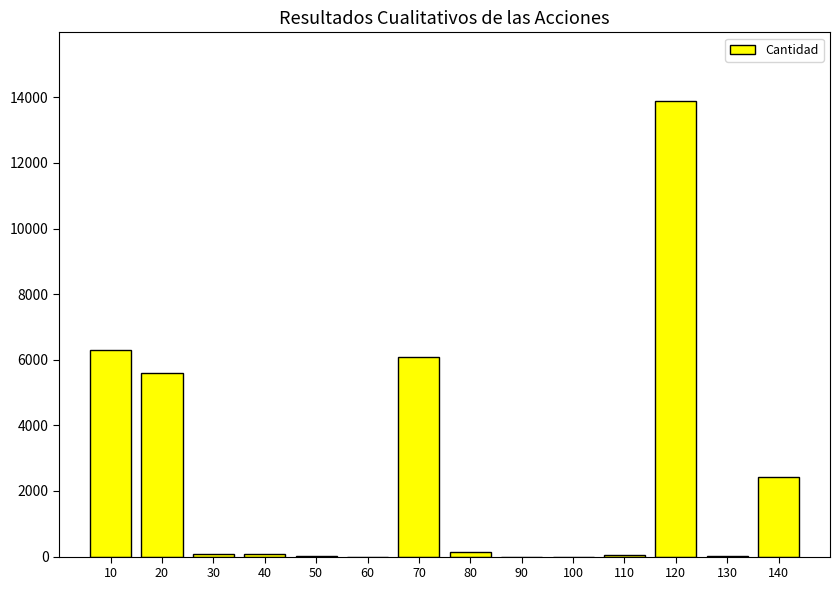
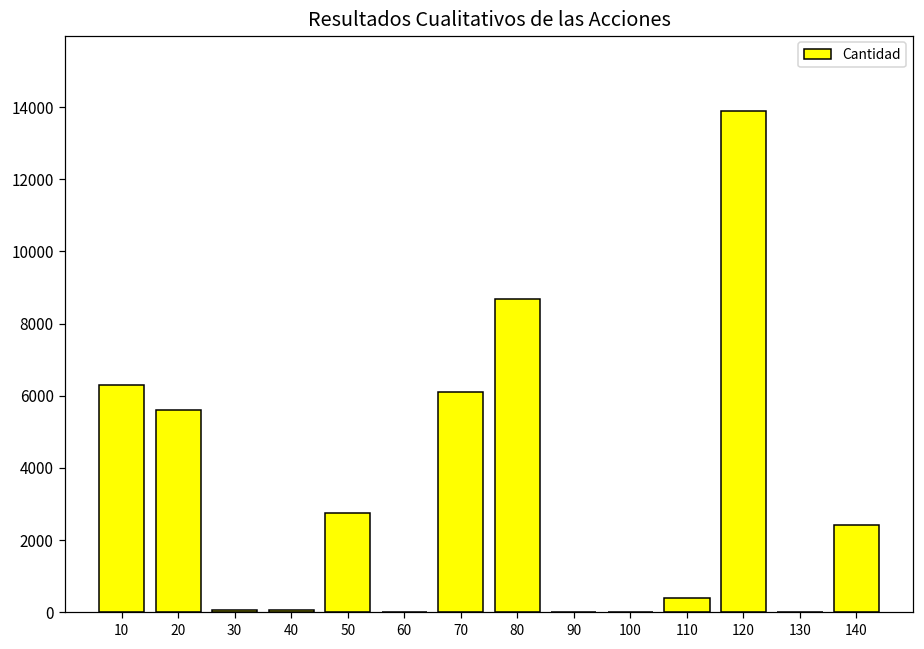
50: 0 -> 2800
80: 100 -> 8700
110: 100 -> 400
